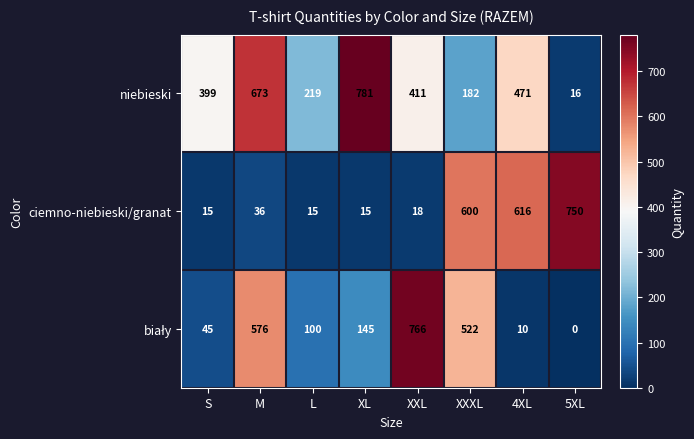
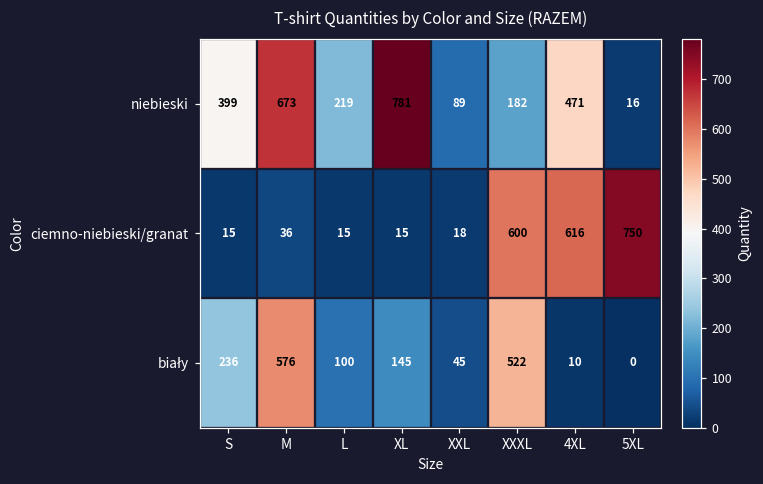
niebieski, XXL: 411 -> 89
biały, S: 45 -> 236
biały, XXL: 766 -> 45
